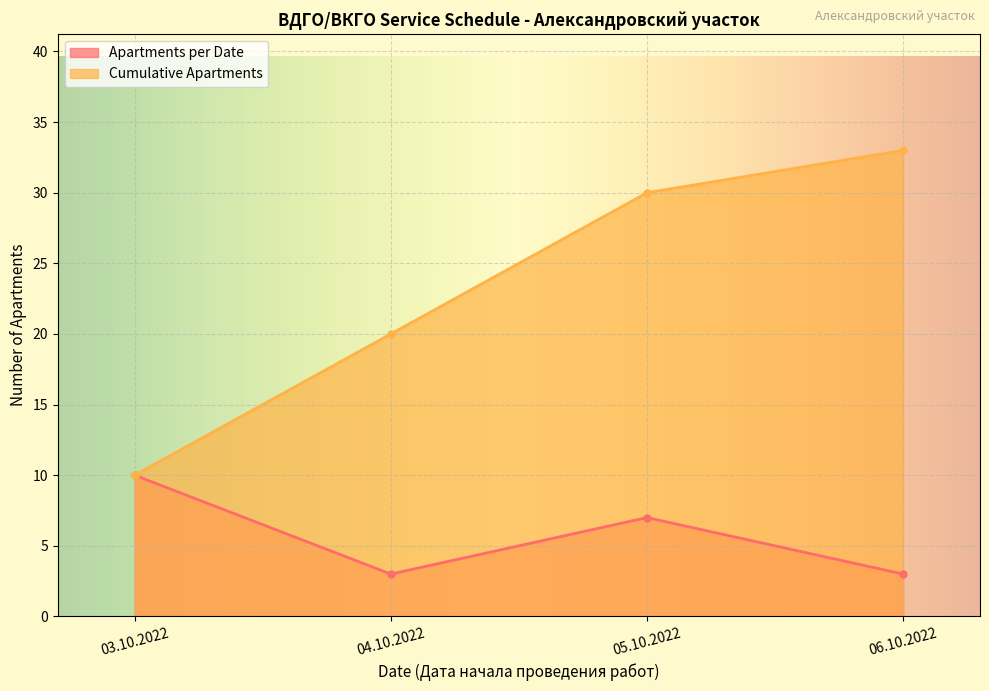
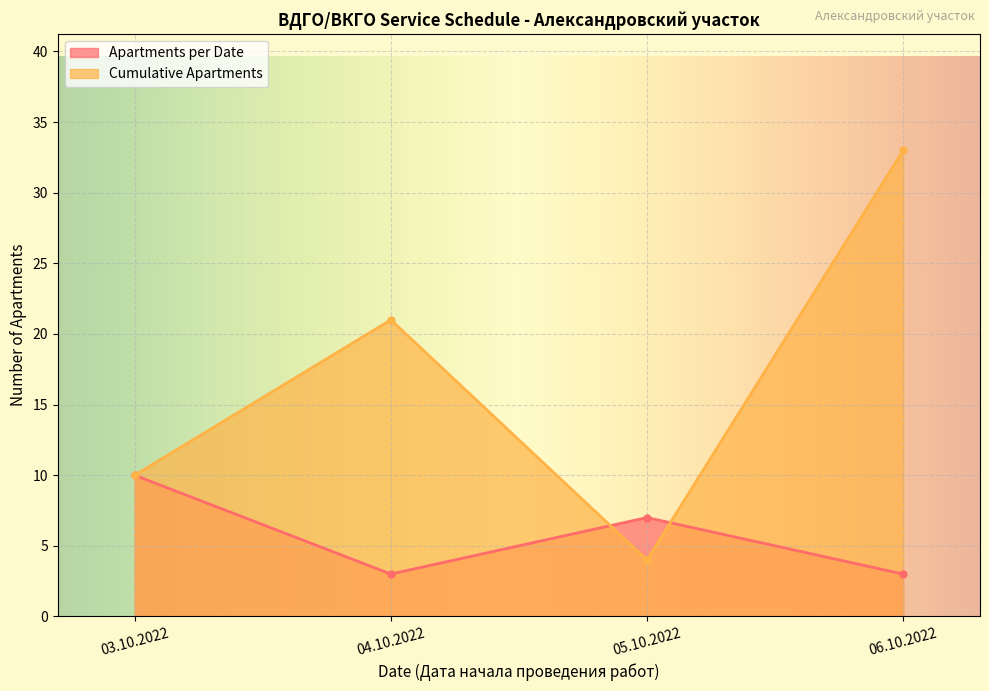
Cumulative Apartments, 04.10.2022: 20 -> 21
Cumulative Apartments, 05.10.2022: 30 -> 4
